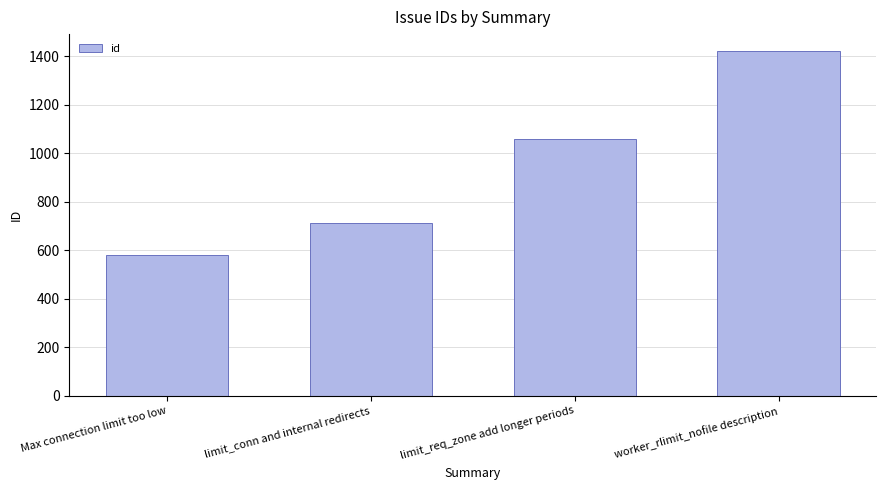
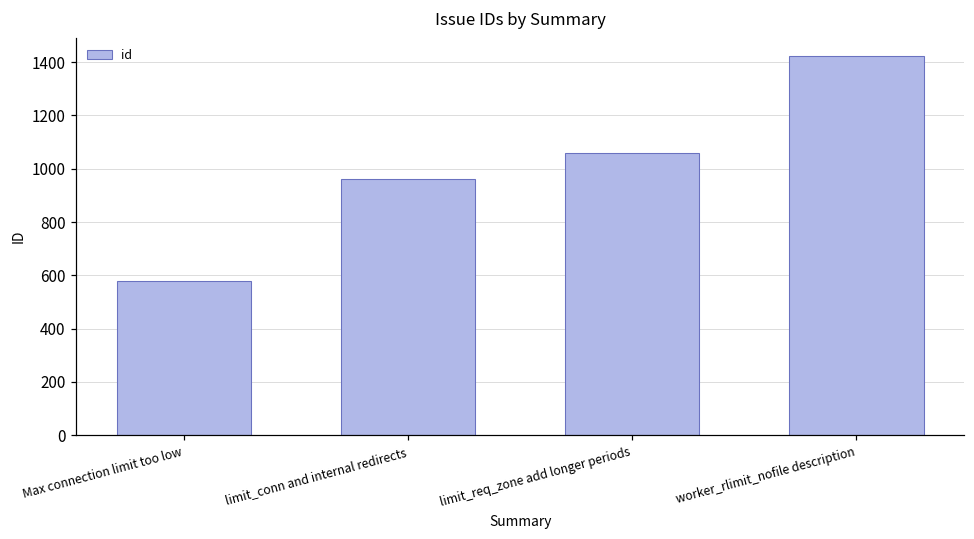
limit_conn and internal redirects: 710 -> 960
